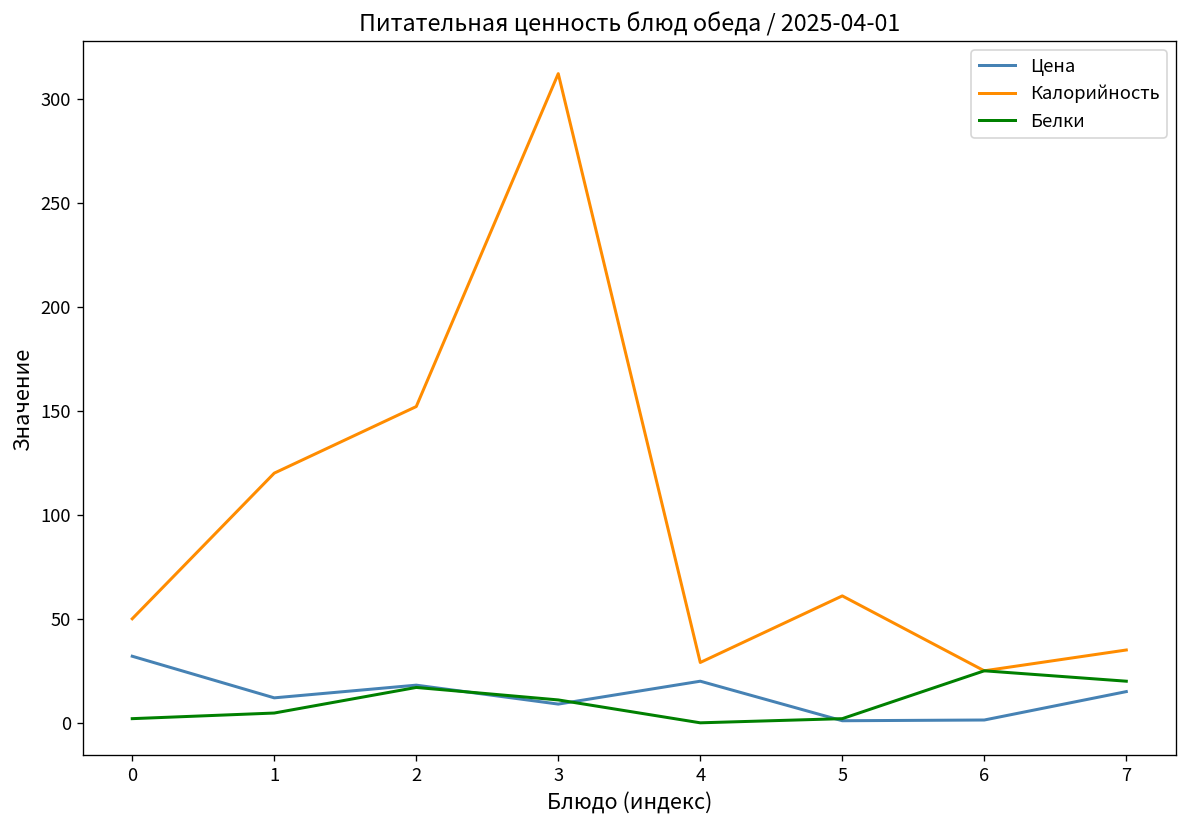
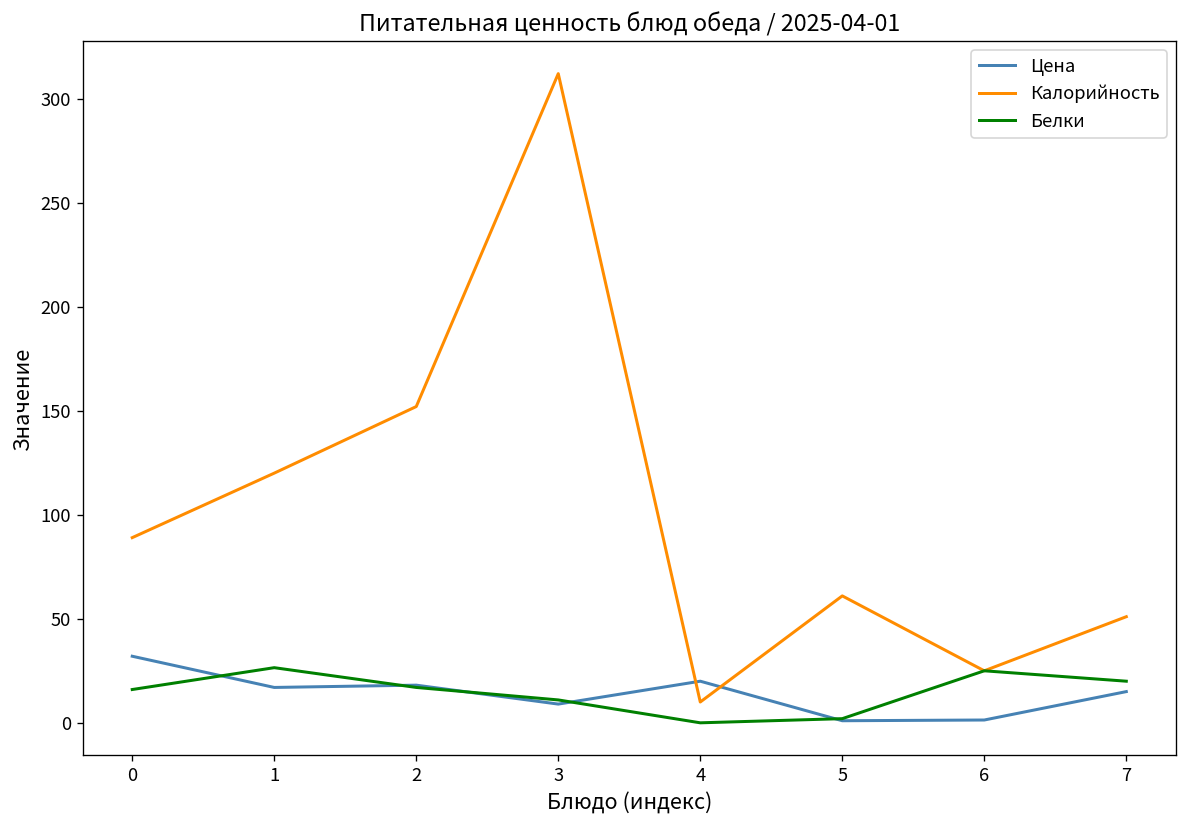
Калорийность, 0: 50 -> 89
Белки, 0: 2 -> 16
Цена, 1: 12 -> 17
Белки, 1: 5 -> 27
Калорийность, 4: 29 -> 10
Калорийность, 7: 35 -> 51
